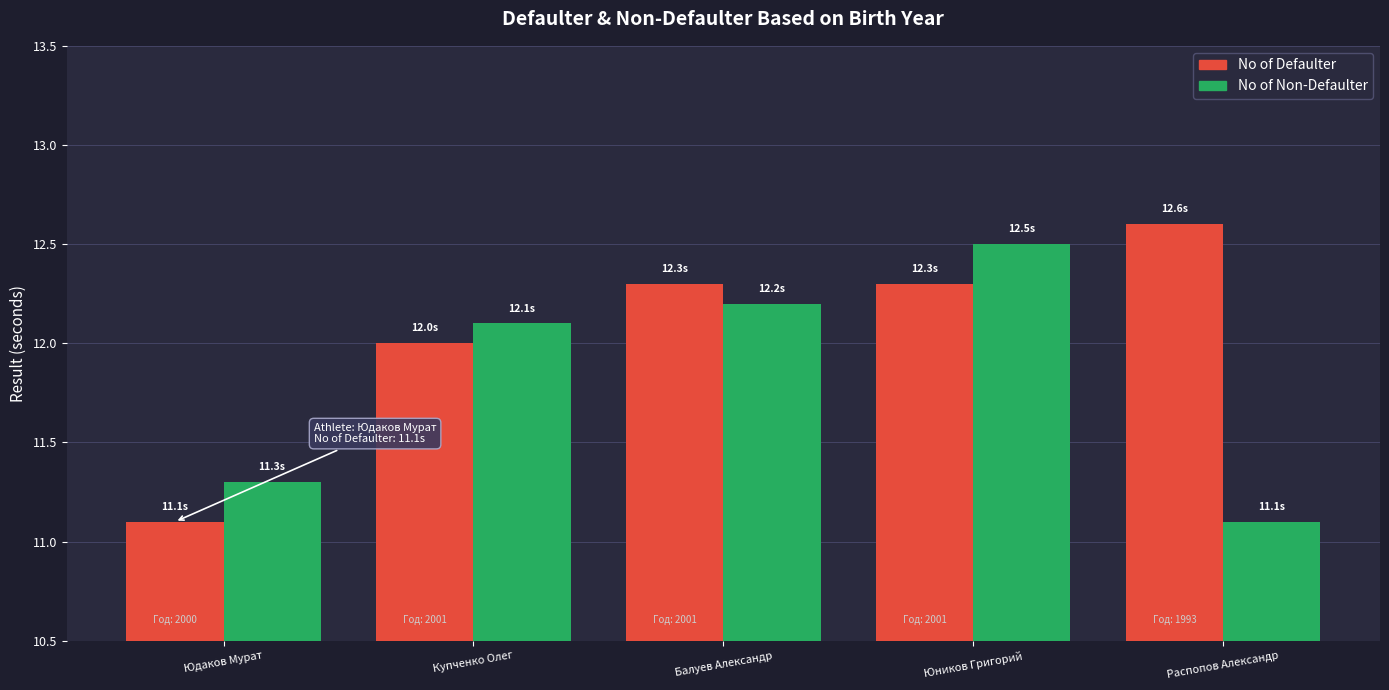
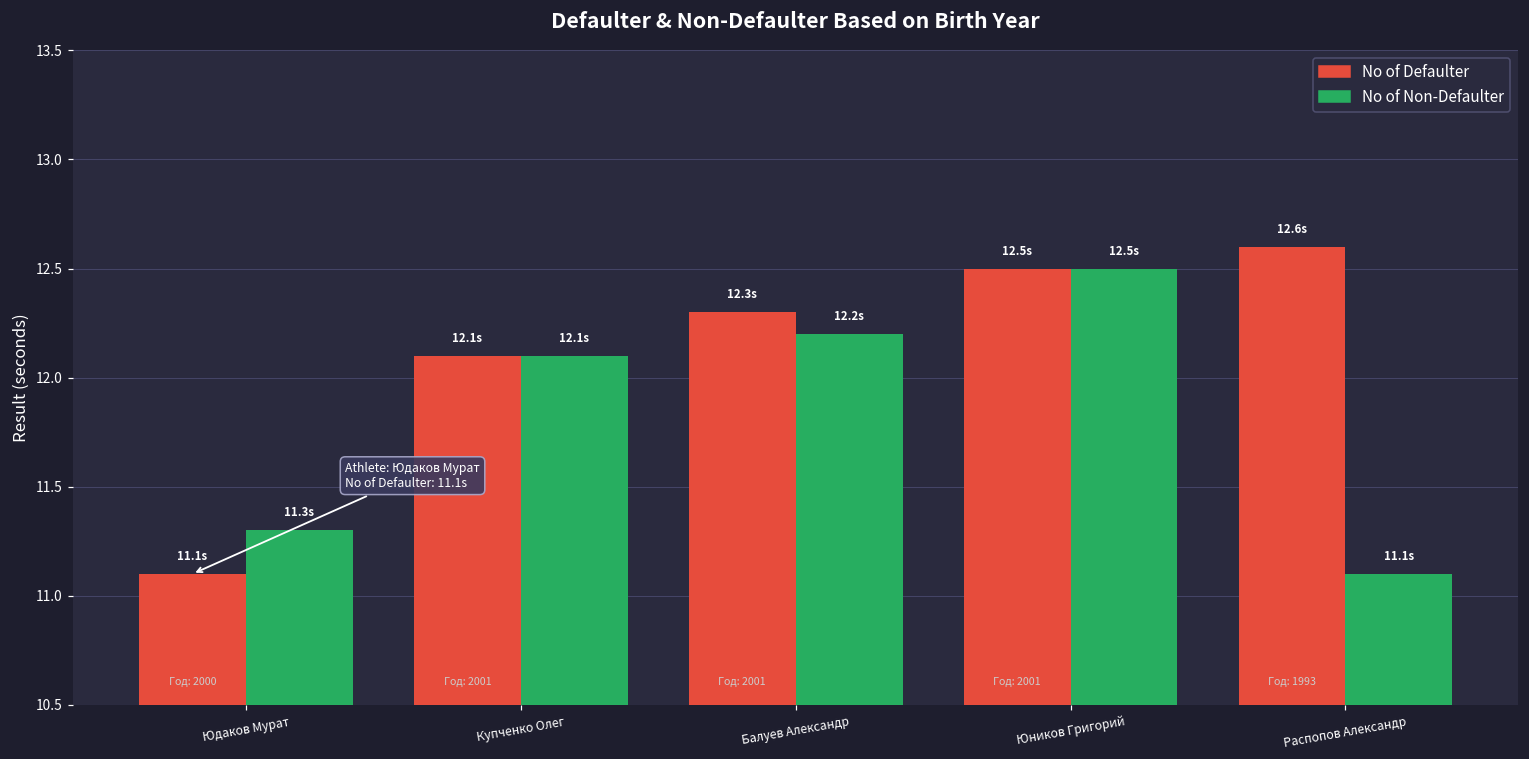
No of Defaulter, Купченко Олег: 12.0s -> 12.1s
No of Defaulter, Юников Григорий: 12.3s -> 12.5s
